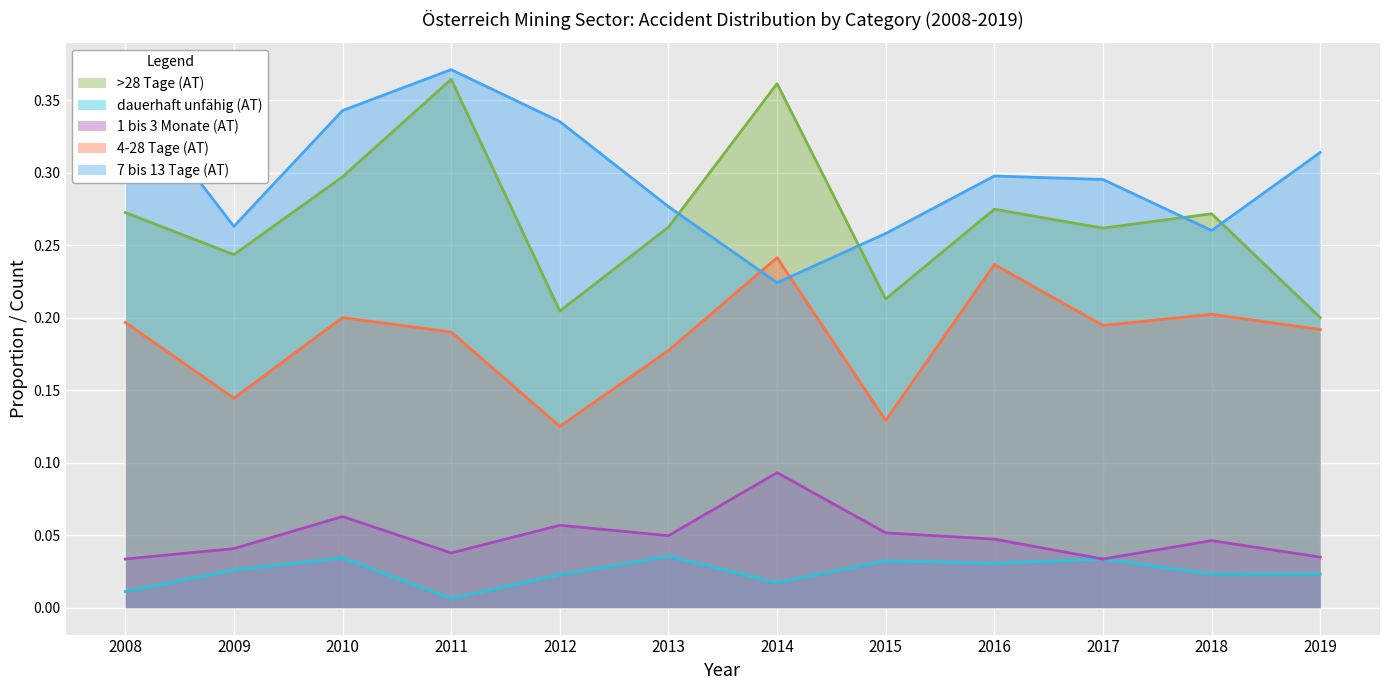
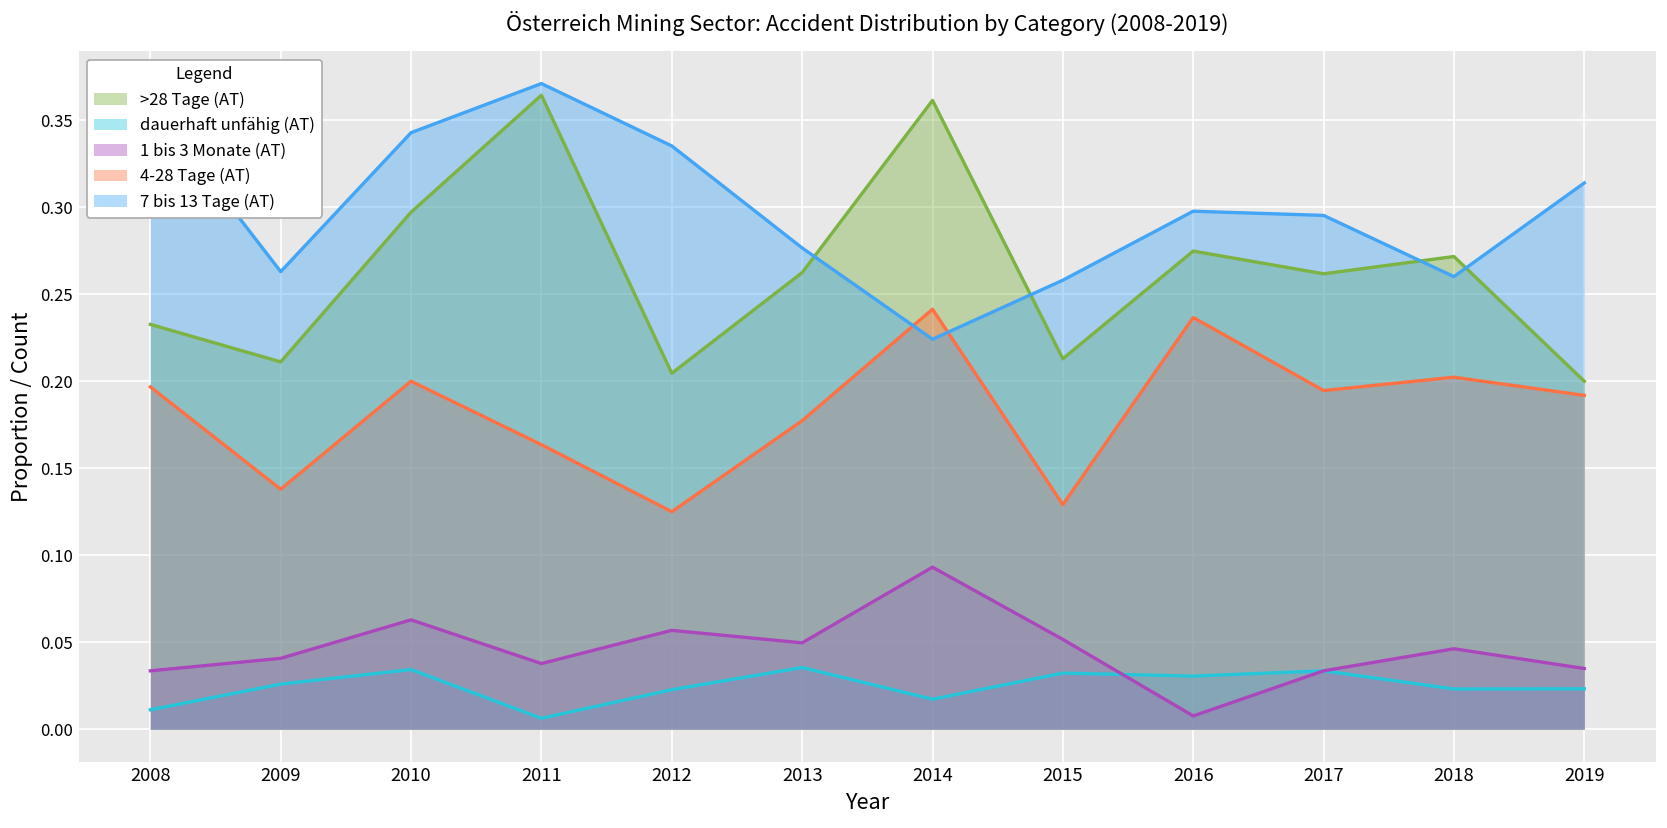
>28 Tage (AT), 2008: 0.273 -> 0.233
>28 Tage (AT), 2009: 0.243 -> 0.211
4-28 Tage (AT), 2009: 0.144 -> 0.138
4-28 Tage (AT), 2011: 0.190 -> 0.164
1 bis 3 Monate (AT), 2016: 0.047 -> 0.008
